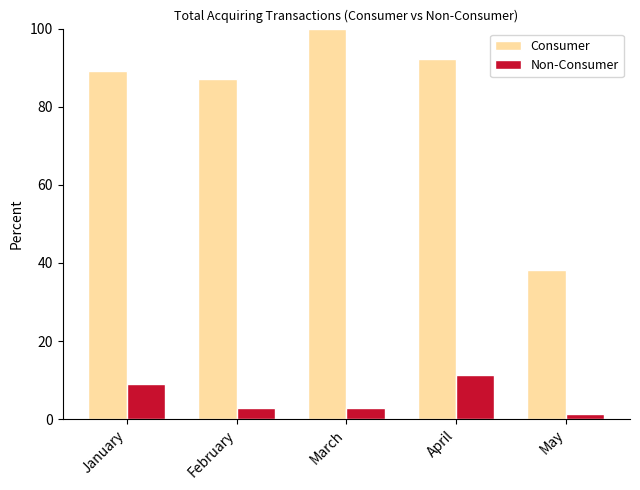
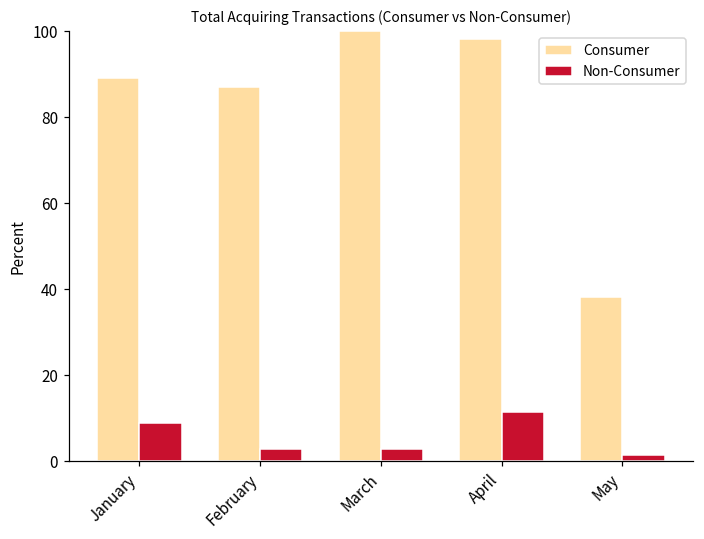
Consumer, April: 92 -> 98
